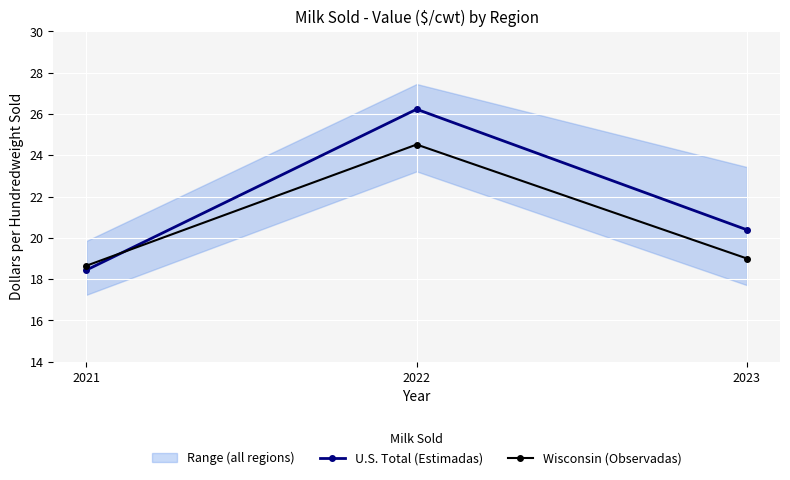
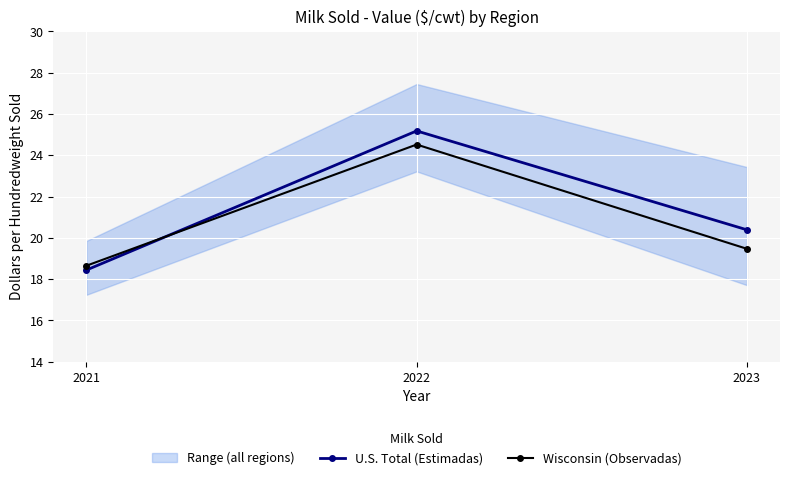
U.S. Total (Estimadas), 2022: 26.2 -> 25.2
Wisconsin (Observadas), 2023: 19.0 -> 19.5
